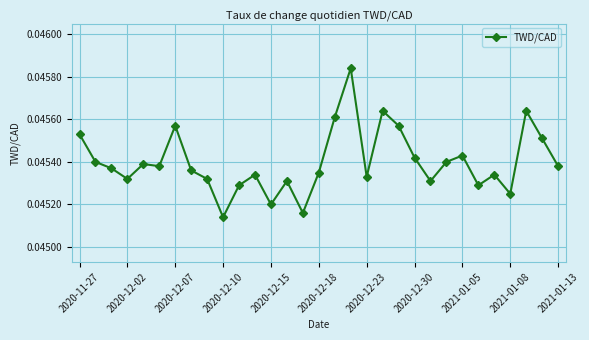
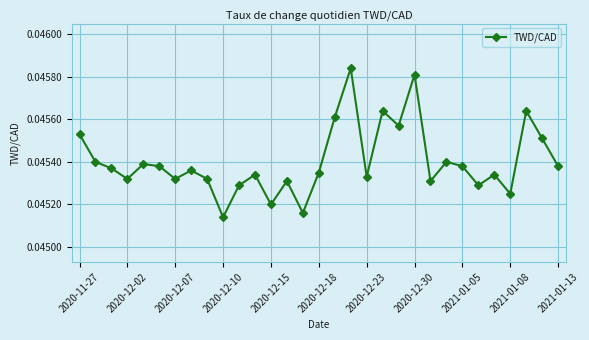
2020-12-07: 0.04557 -> 0.04532
2020-12-30: 0.04542 -> 0.04581
2021-01-05: 0.04543 -> 0.04538
